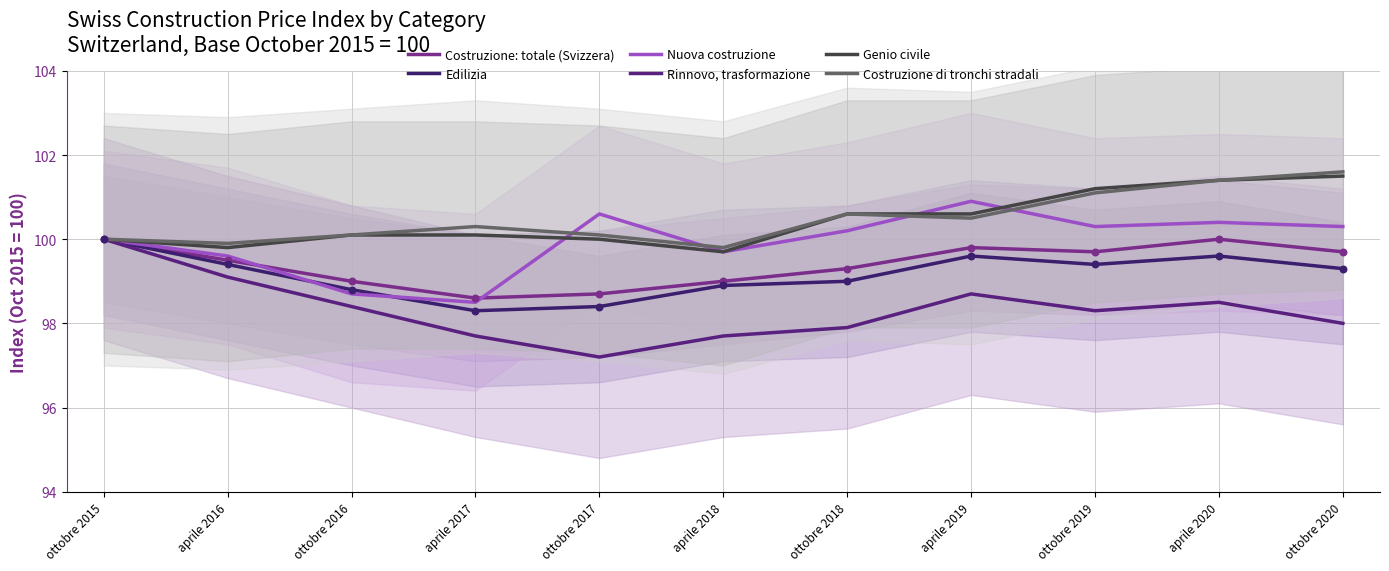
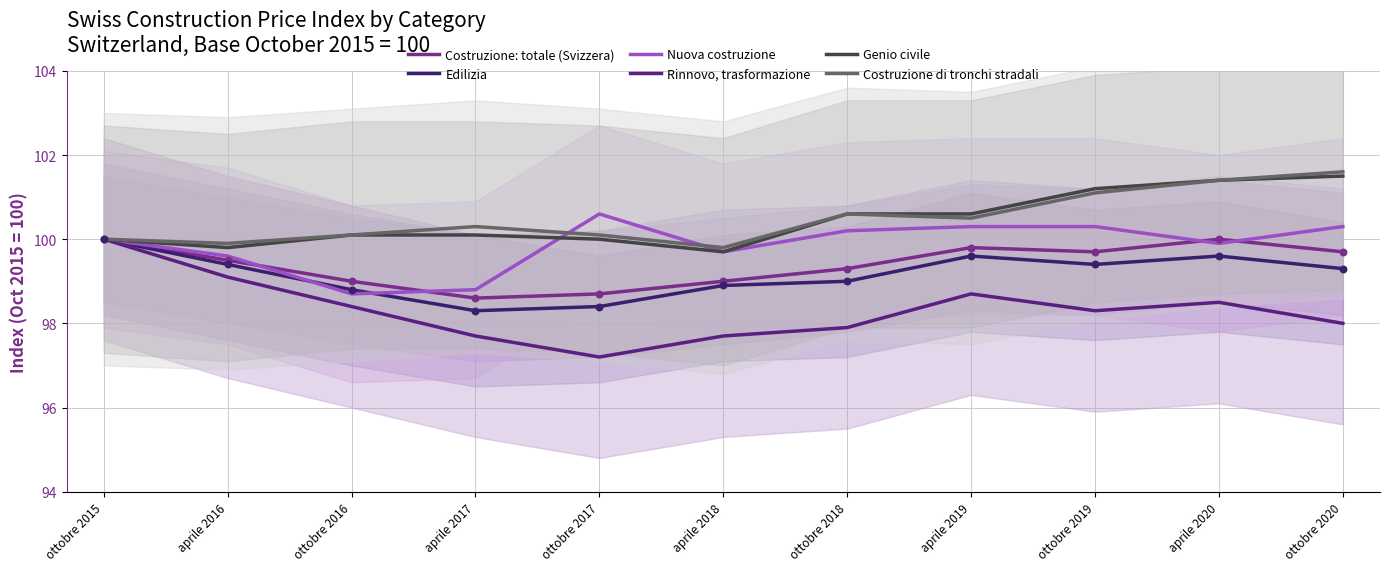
Nuova costruzione, aprile 2017: 98.5 -> 98.8
Nuova costruzione, aprile 2019: 100.9 -> 100.3
Nuova costruzione, aprile 2020: 100.4 -> 99.9
